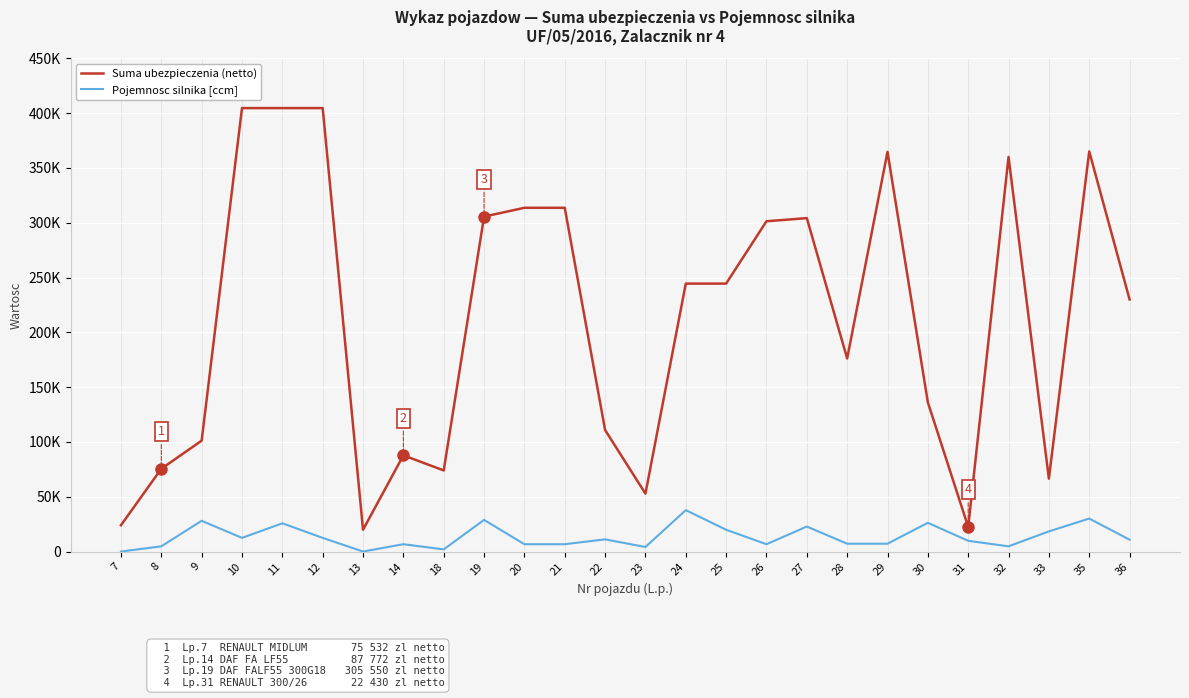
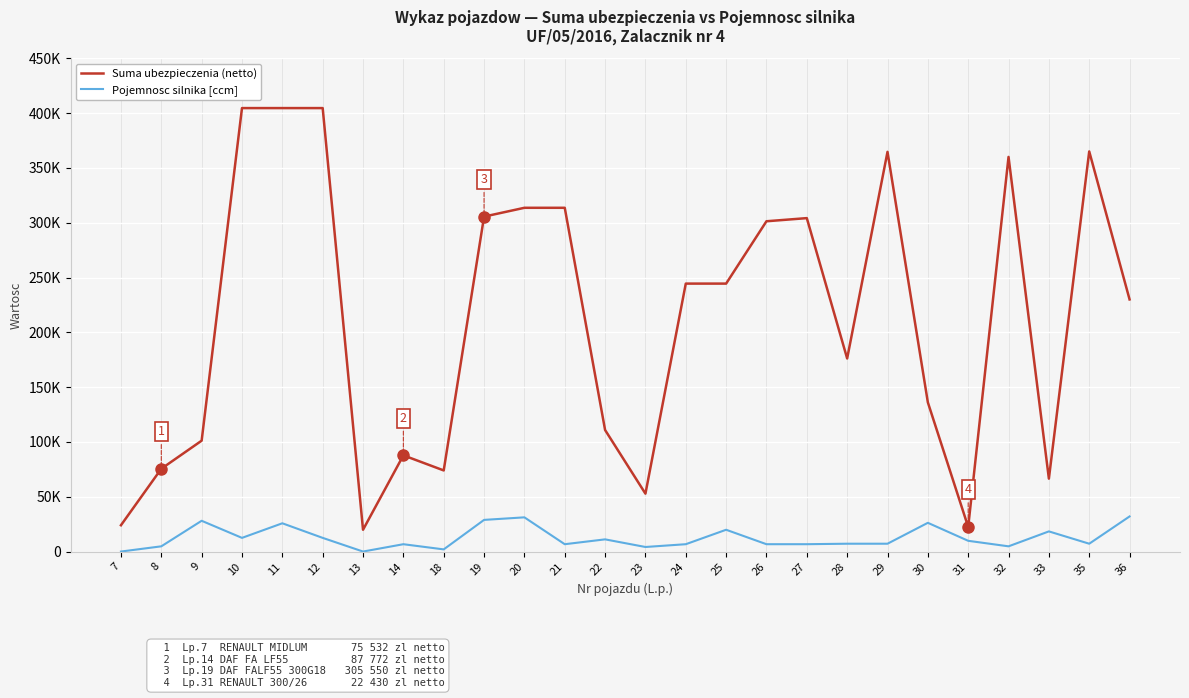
Pojemnosc silnika [ccm], 20: 7000 -> 31000
Pojemnosc silnika [ccm], 24: 38000 -> 7000
Pojemnosc silnika [ccm], 27: 23000 -> 7000
Pojemnosc silnika [ccm], 35: 30000 -> 7000
Pojemnosc silnika [ccm], 36: 11000 -> 32000
